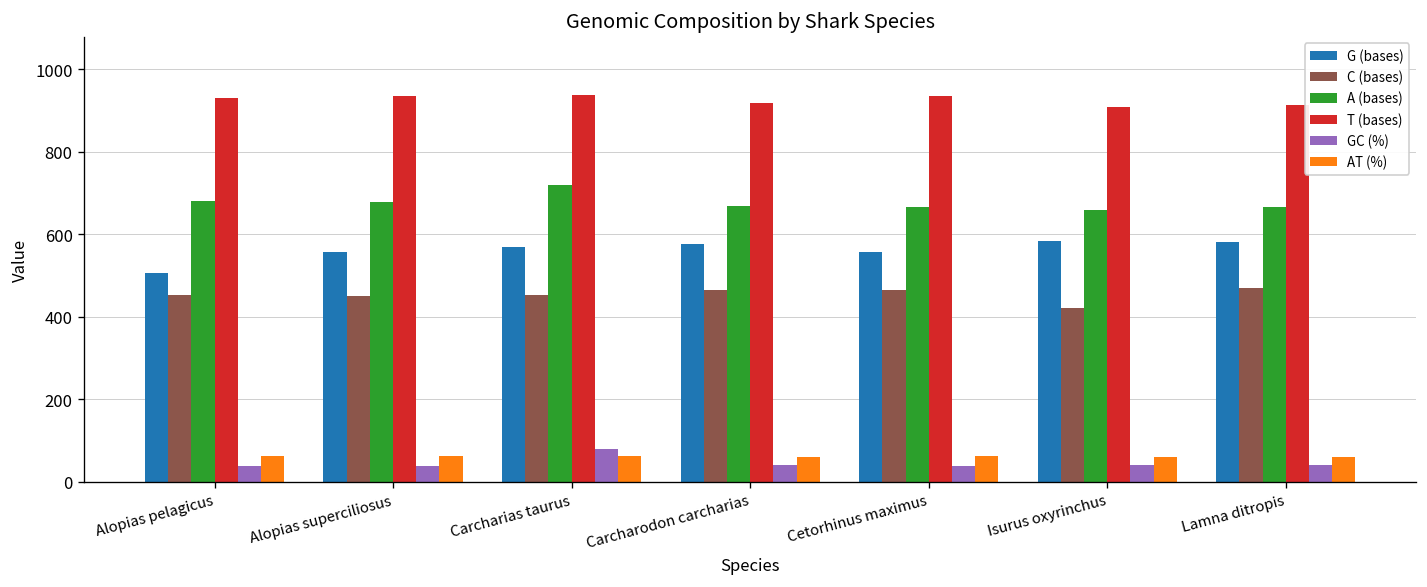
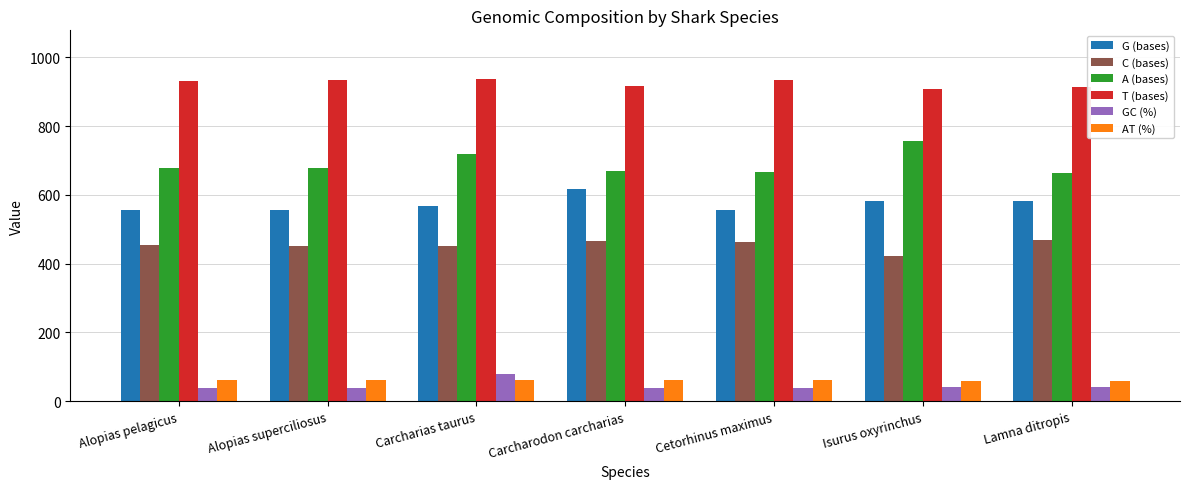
G (bases), Alopias pelagicus: 510 -> 560
G (bases), Carcharodon carcharias: 580 -> 620
A (bases), Isurus oxyrinchus: 660 -> 760
